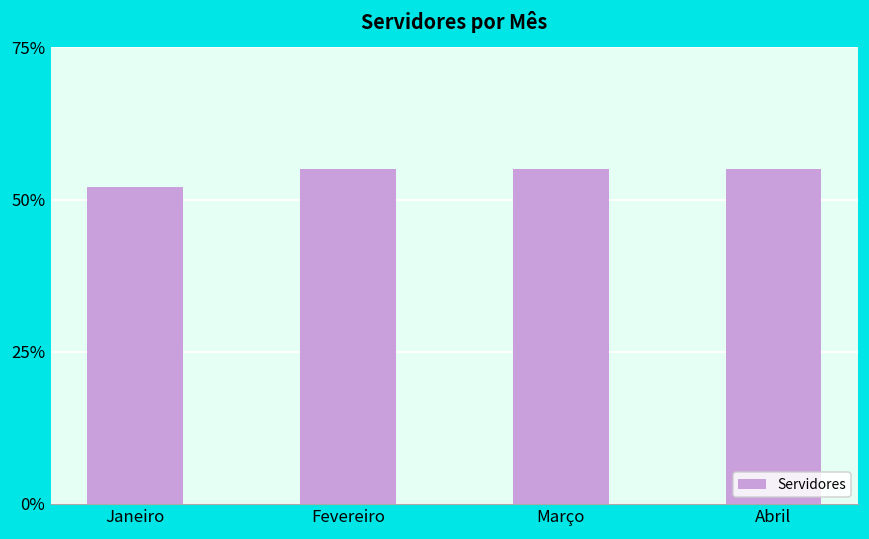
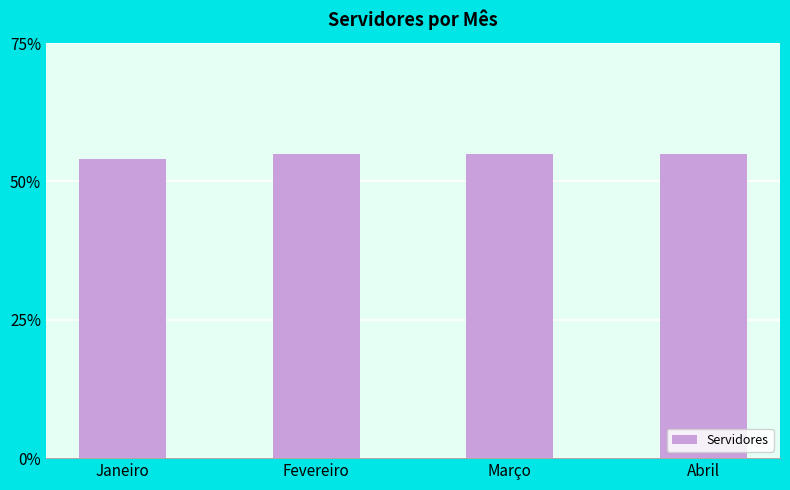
Janeiro: 52% -> 54%
